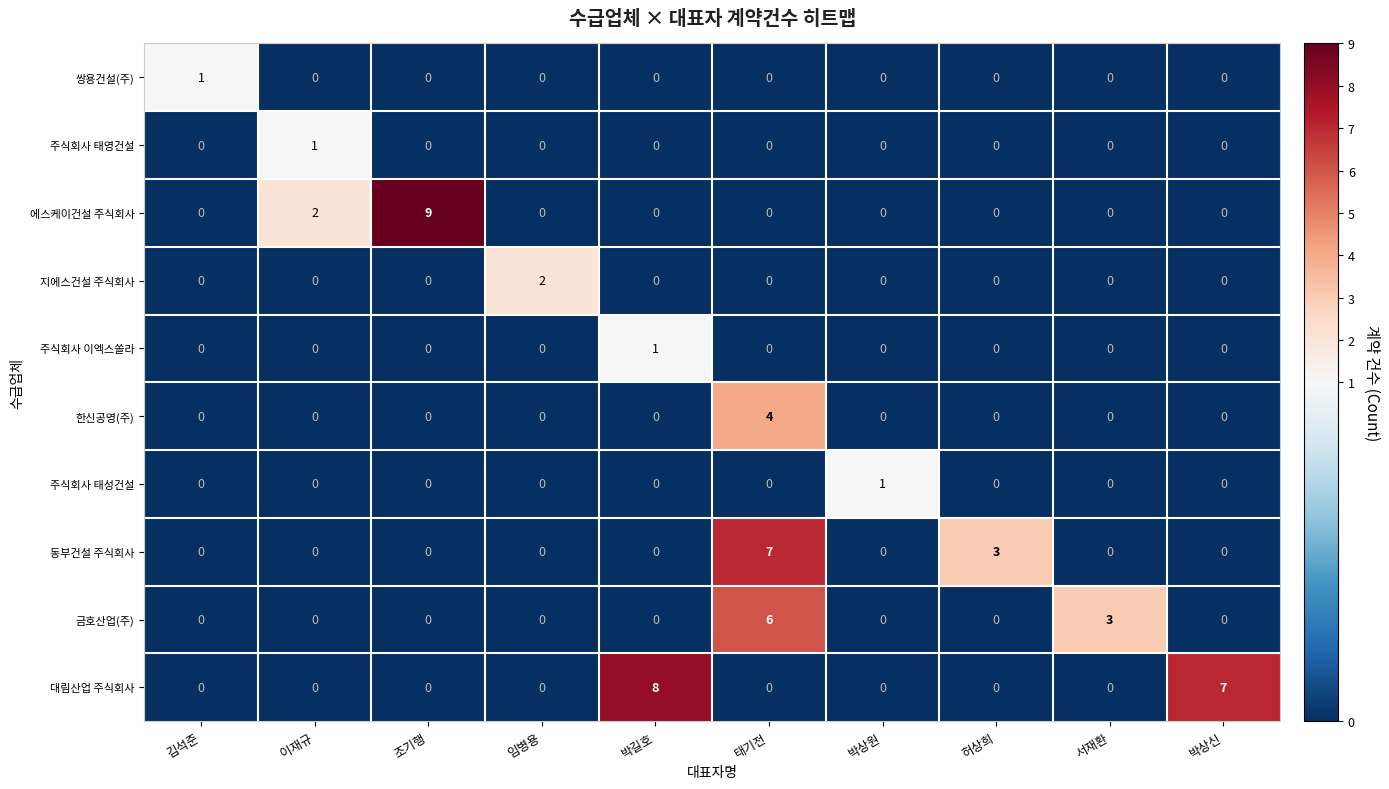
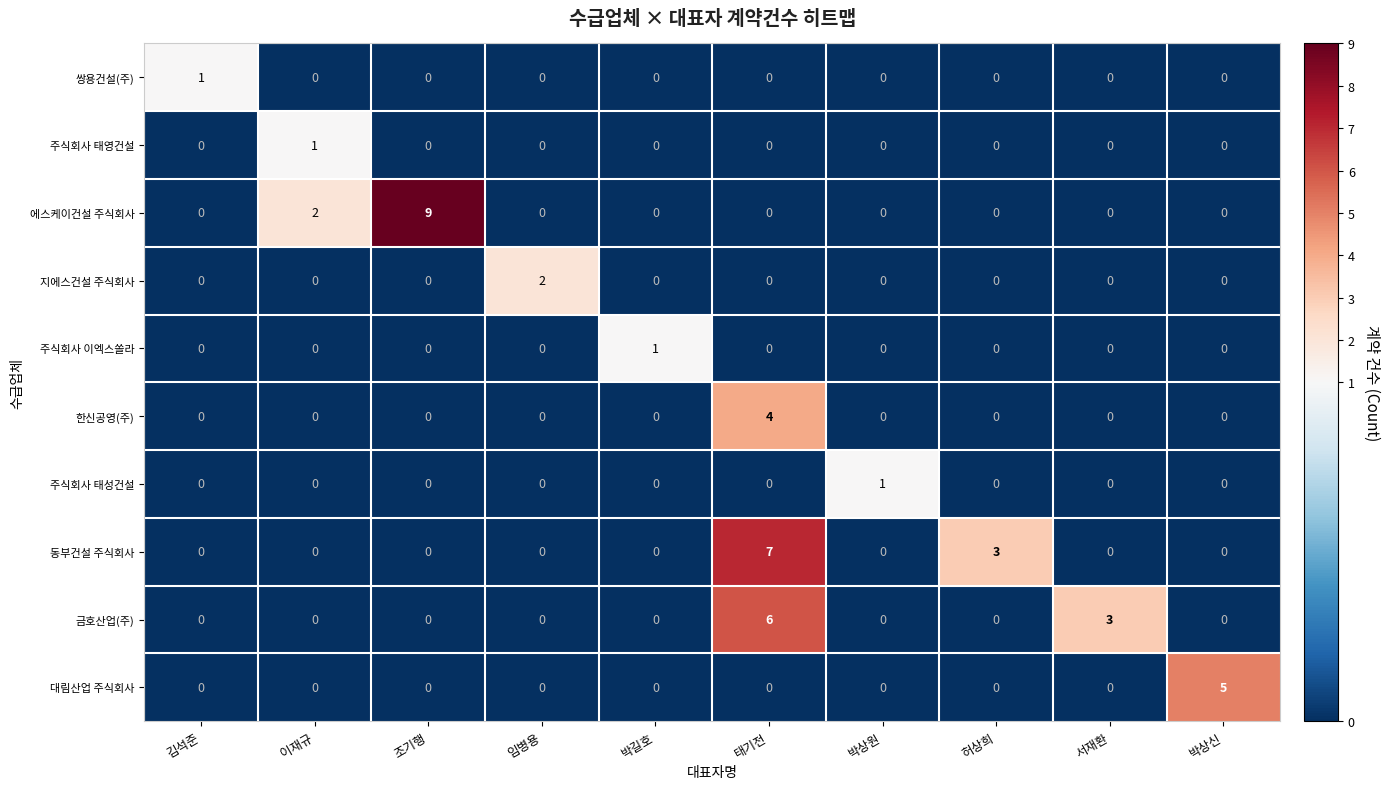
대림산업 주식회사, 박길호: 8 -> 0
대림산업 주식회사, 박상신: 7 -> 5
